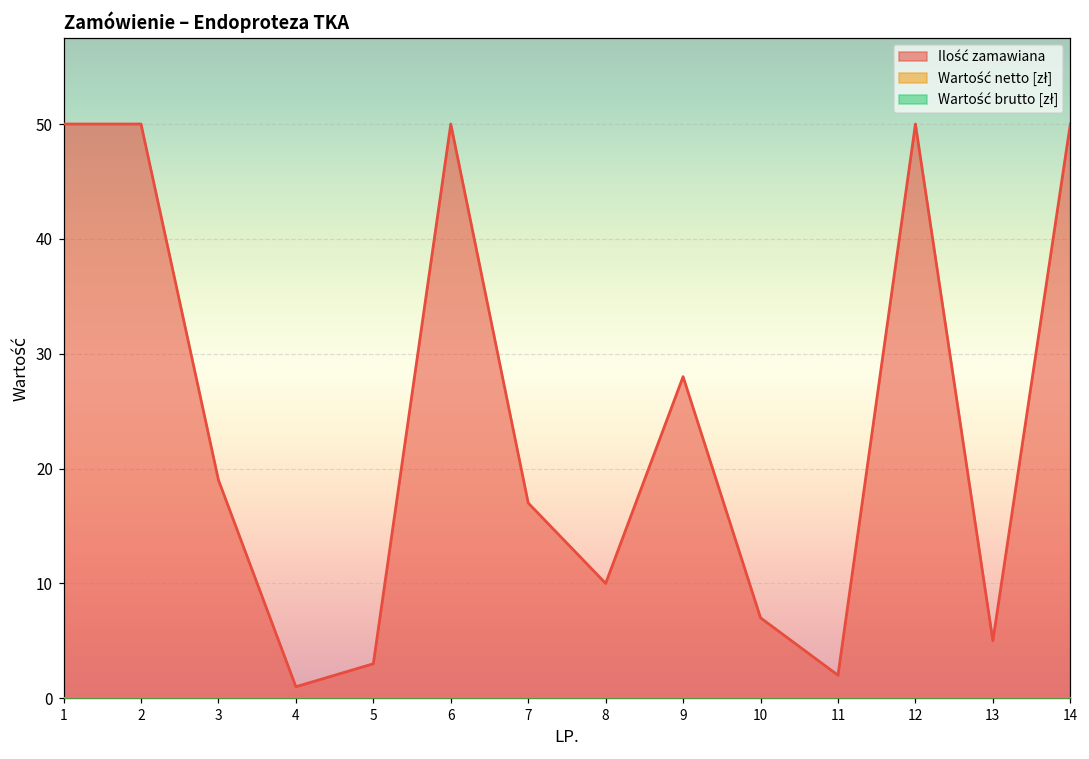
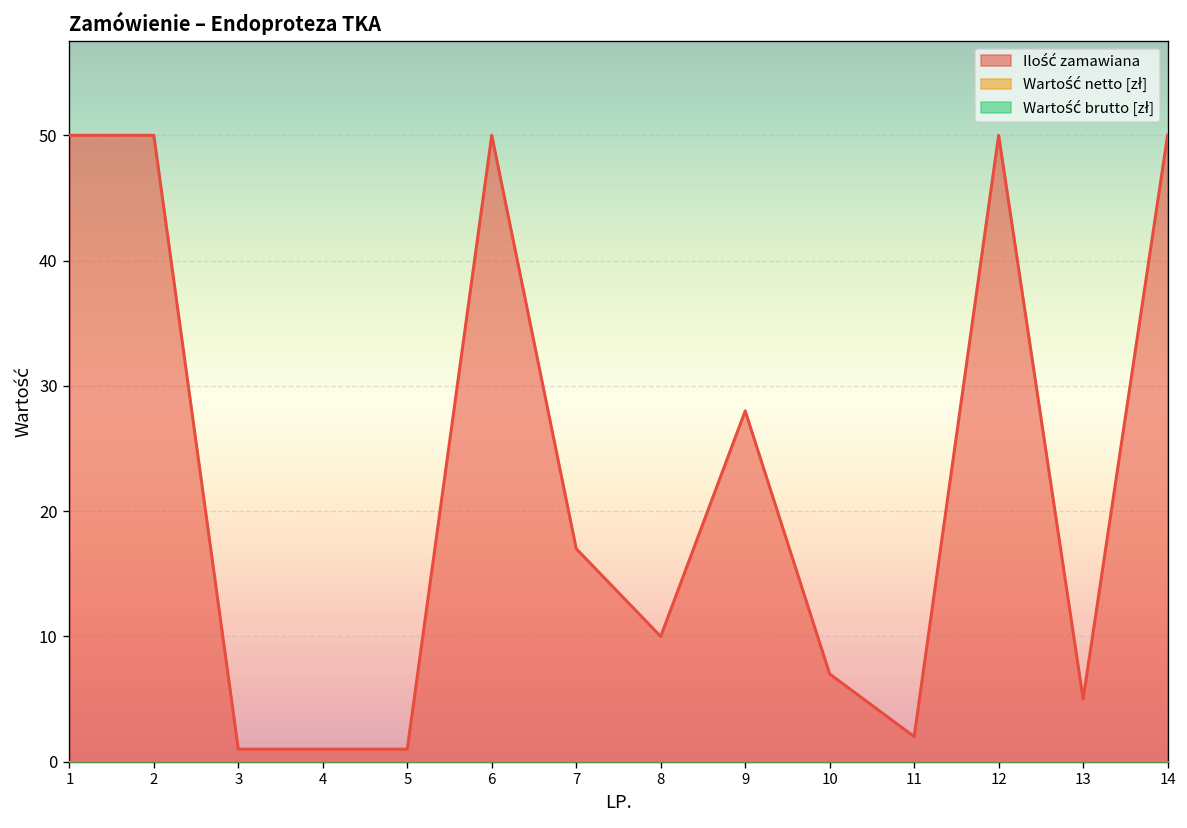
Ilość zamawiana, 3: 19 -> 1
Ilość zamawiana, 5: 3 -> 1
